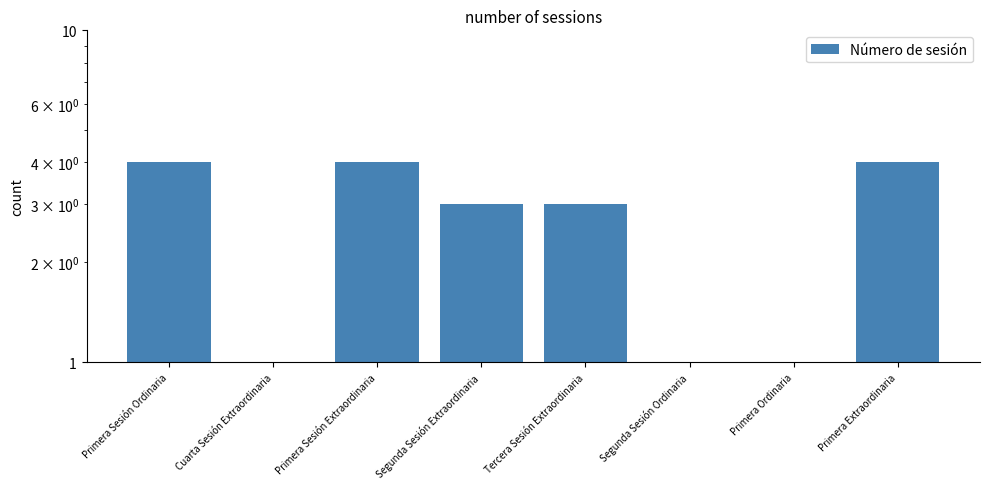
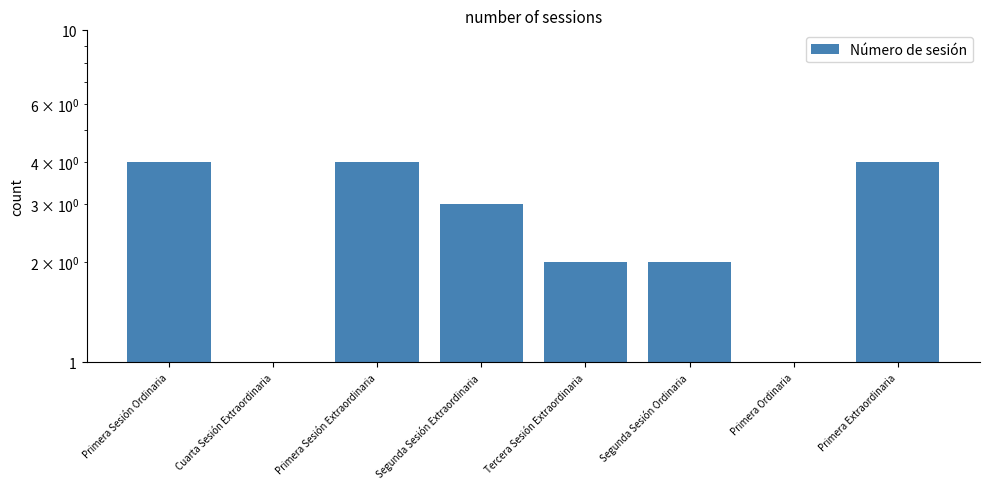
Tercera Sesión Extraordinaria: 3 -> 2
Segunda Sesión Ordinaria: 1 -> 2
